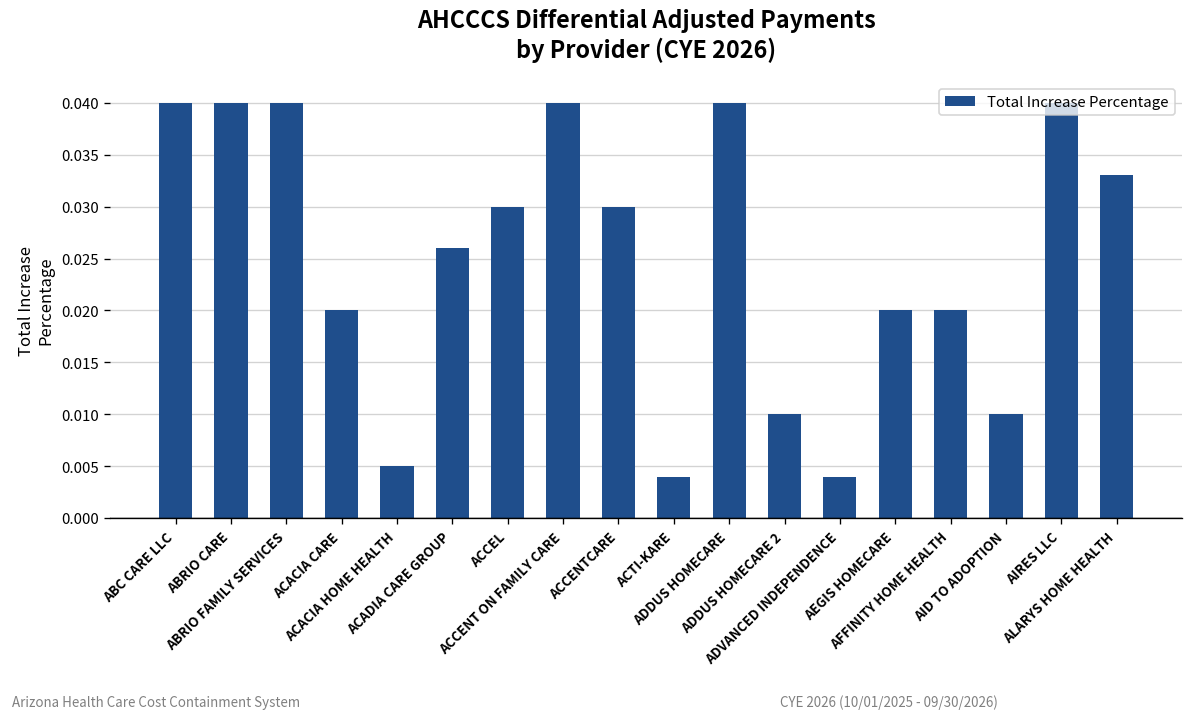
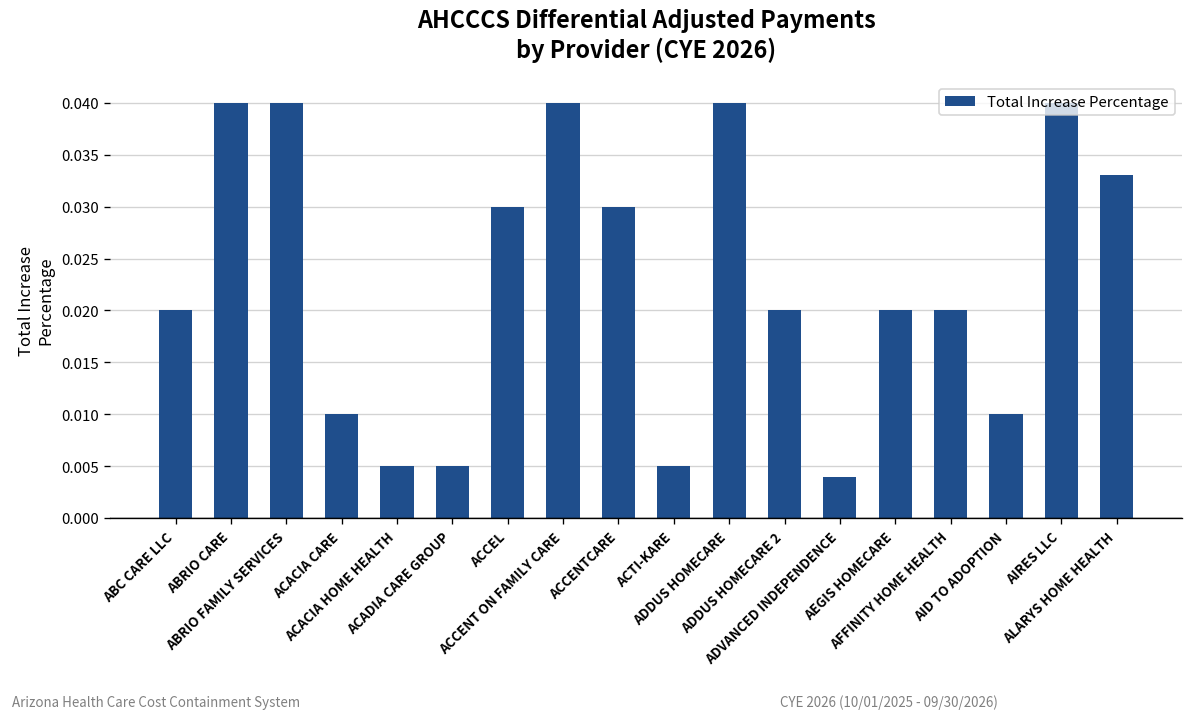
ABC CARE LLC: 0.04 -> 0.02
ACACIA CARE: 0.02 -> 0.01
ACADIA CARE GROUP: 0.026 -> 0.005
ACTI-KARE: 0.004 -> 0.005
ADDUS HOMECARE 2: 0.01 -> 0.02
